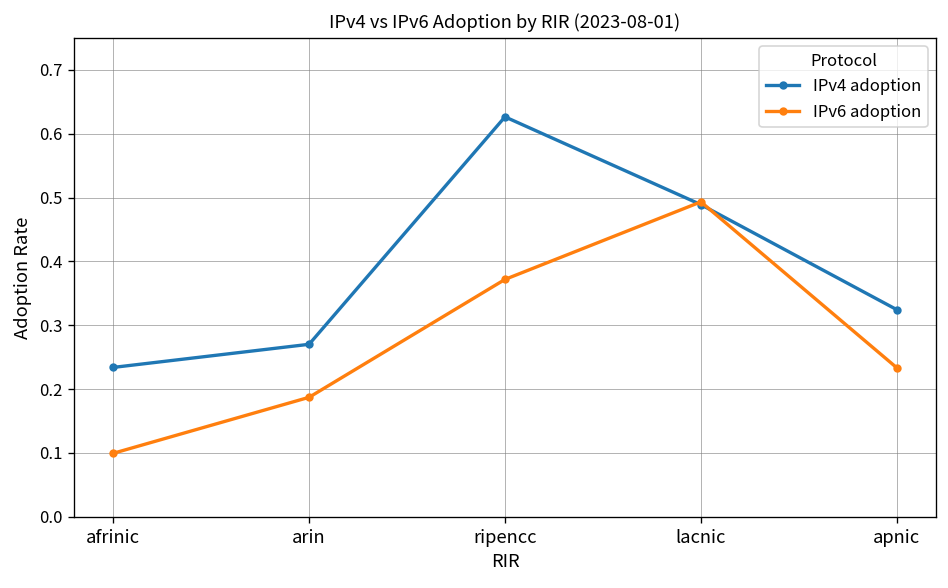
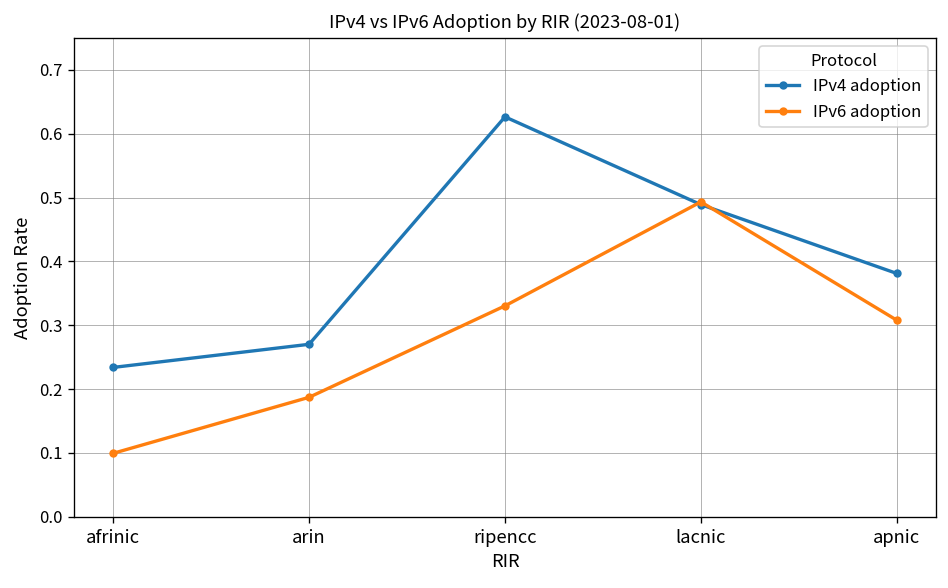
IPv6 adoption, ripencc: 0.37 -> 0.33
IPv4 adoption, apnic: 0.32 -> 0.38
IPv6 adoption, apnic: 0.23 -> 0.31
